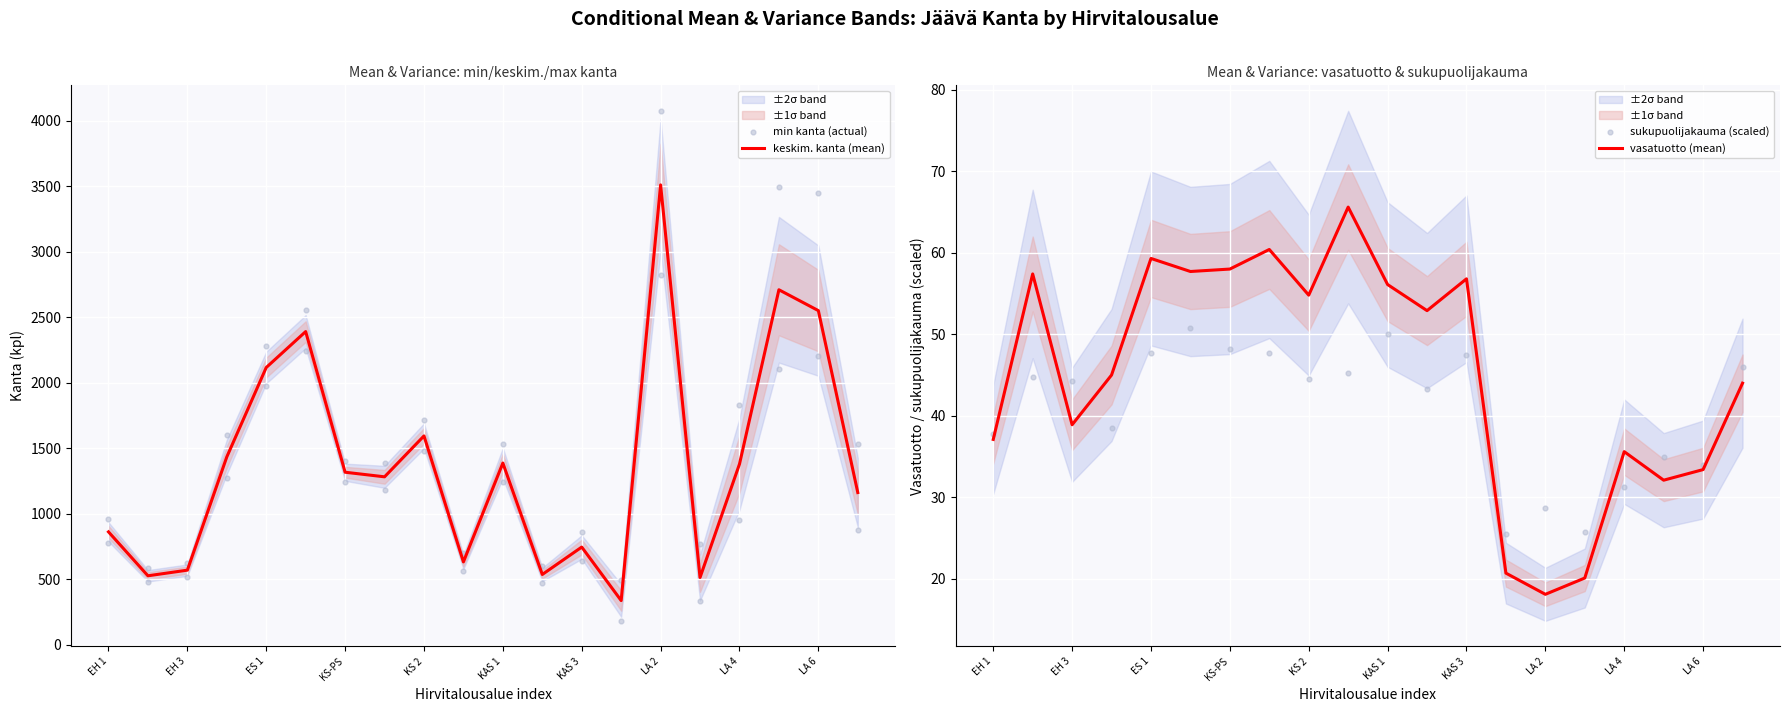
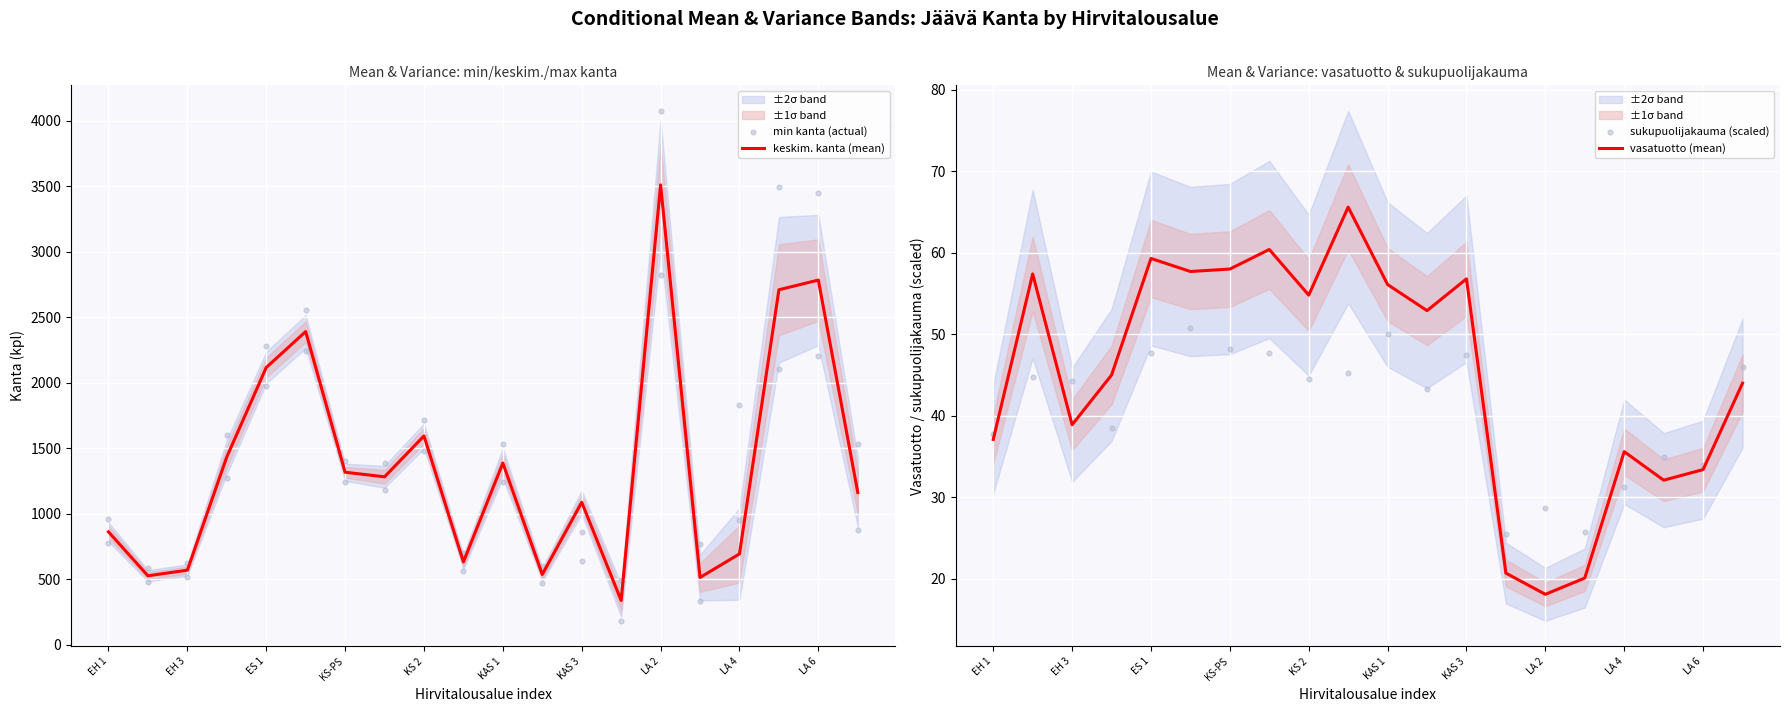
Mean & Variance: min/keskim./max kanta, keskim. kanta (mean), KAS 3: 750 -> 1090
Mean & Variance: min/keskim./max kanta, keskim. kanta (mean), LA 4: 1380 -> 700
Mean & Variance: min/keskim./max kanta, keskim. kanta (mean), LA 6: 2550 -> 2780
